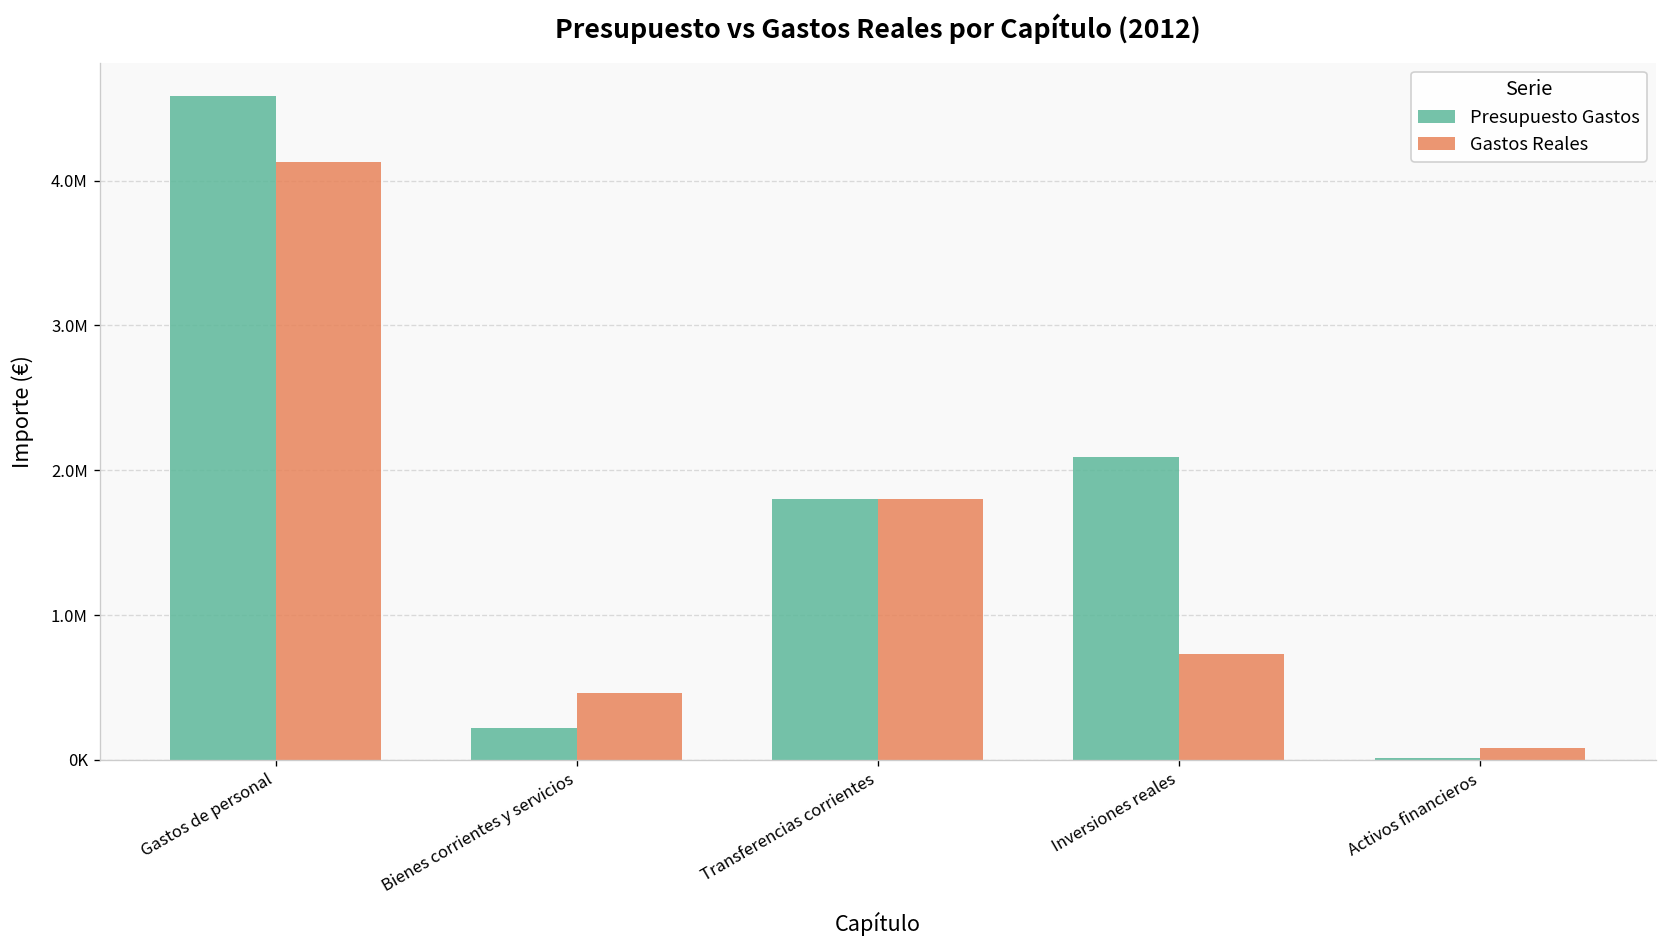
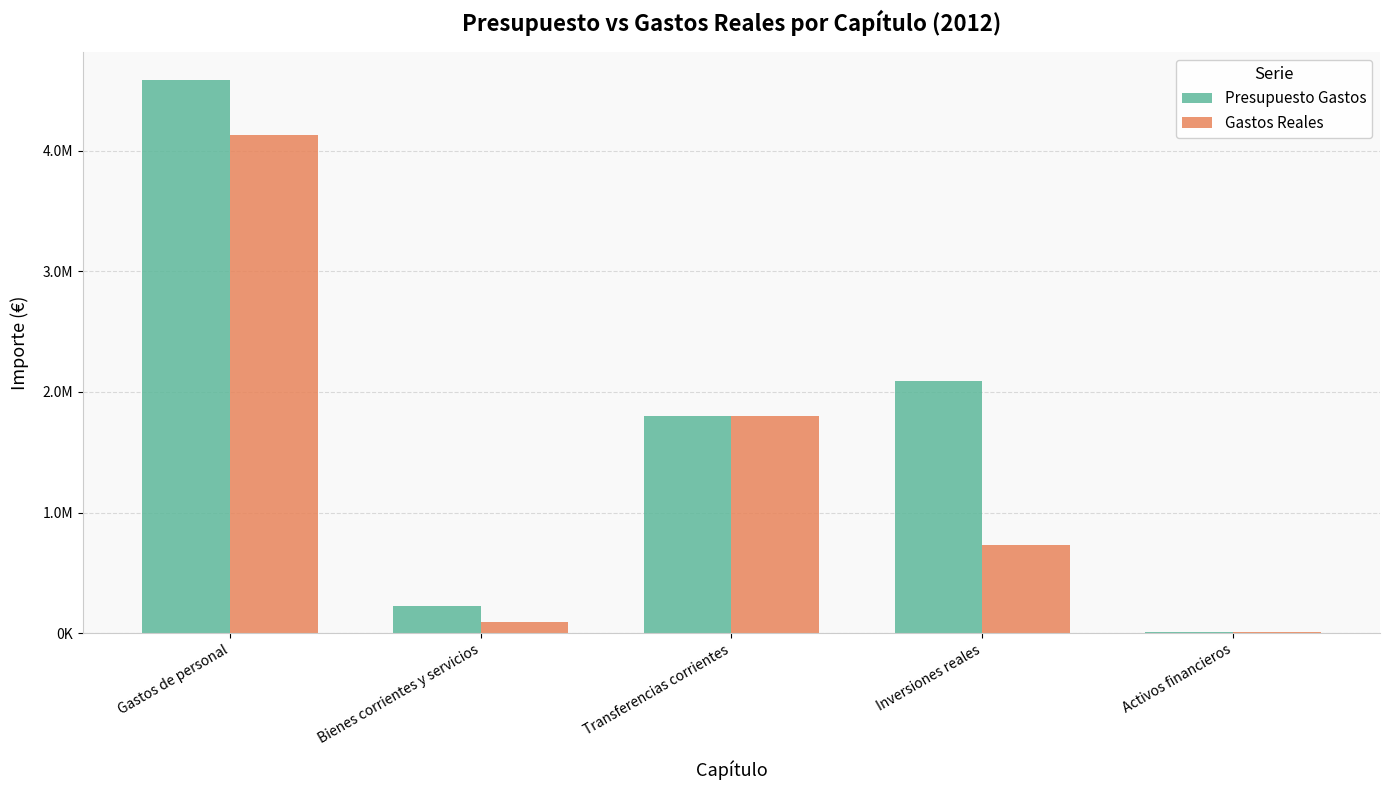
Gastos Reales, Bienes corrientes y servicios: 460000 -> 100000
Gastos Reales, Activos financieros: 80000 -> 10000
